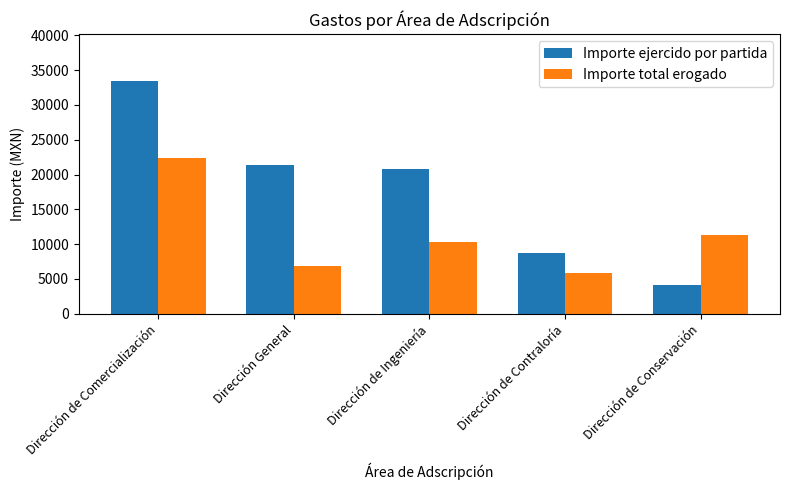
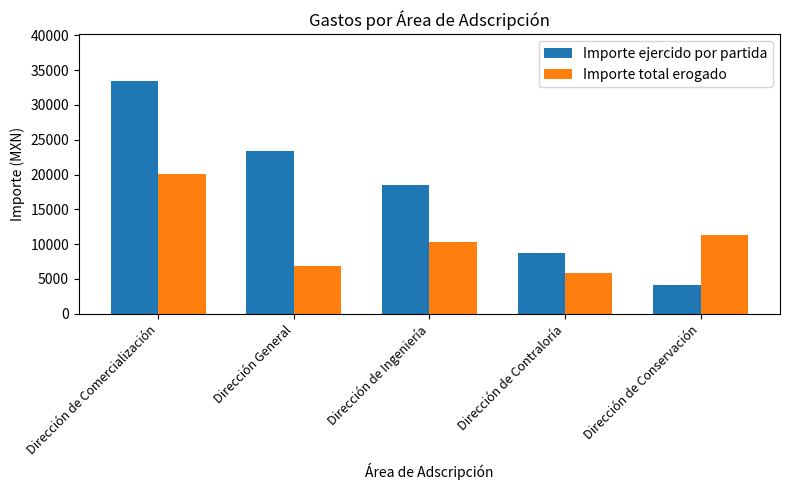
Importe total erogado, Dirección de Comercialización: 22000 -> 20000
Importe ejercido por partida, Dirección General: 21000 -> 23000
Importe ejercido por partida, Dirección de Ingeniería: 21000 -> 18000
